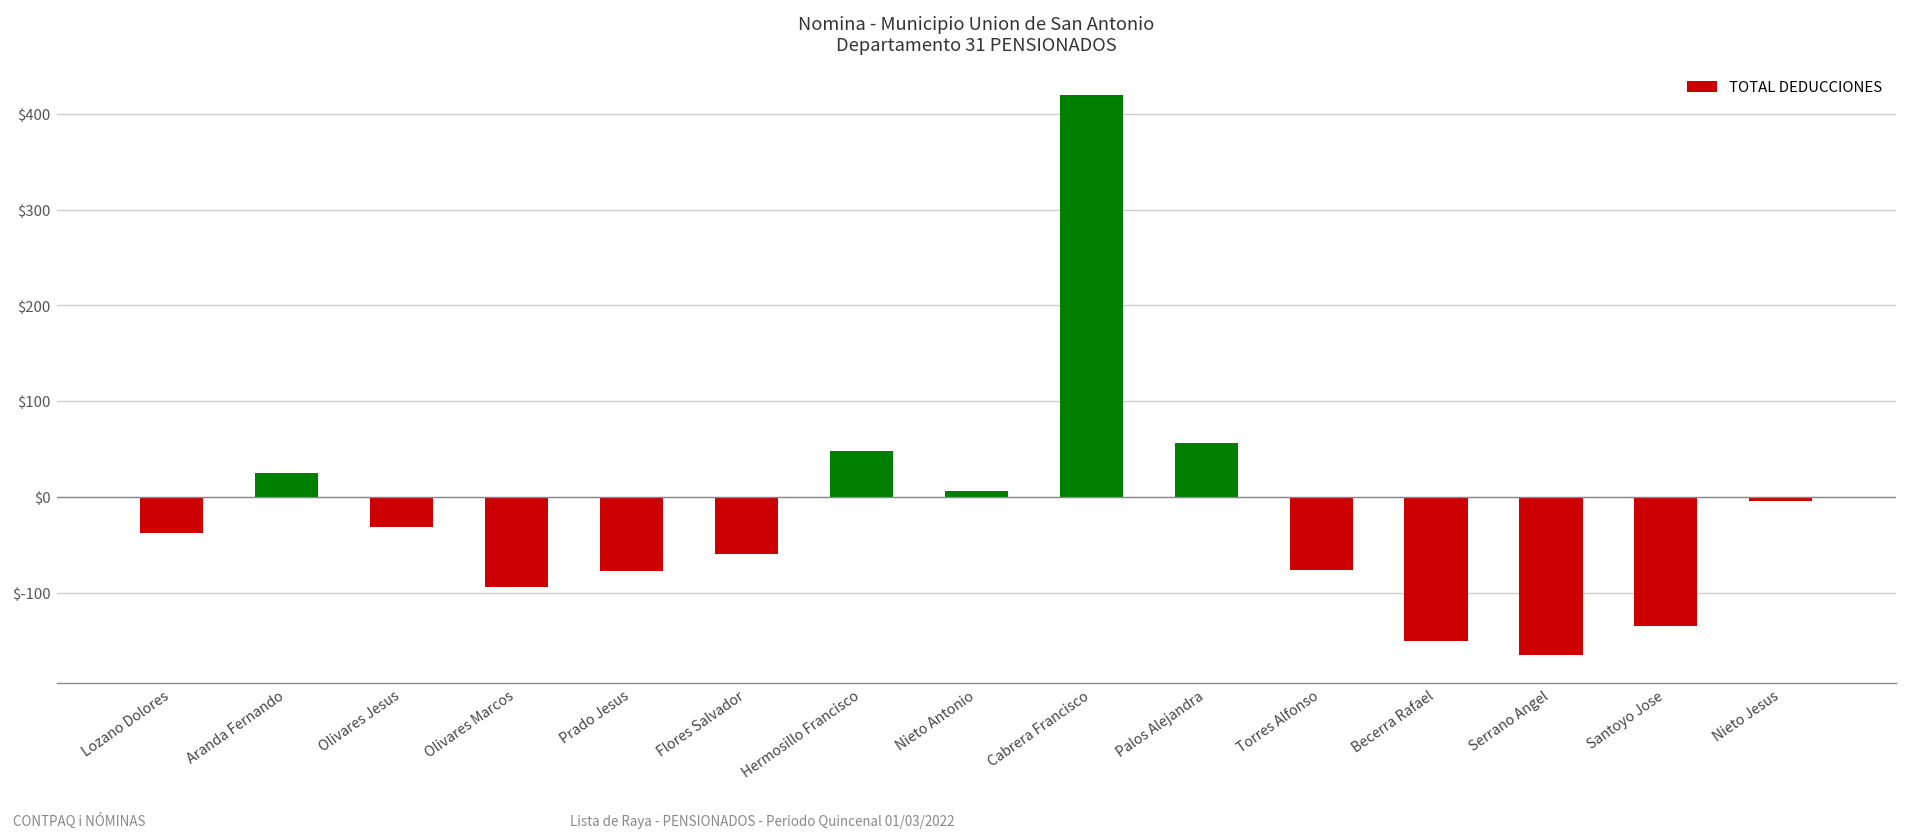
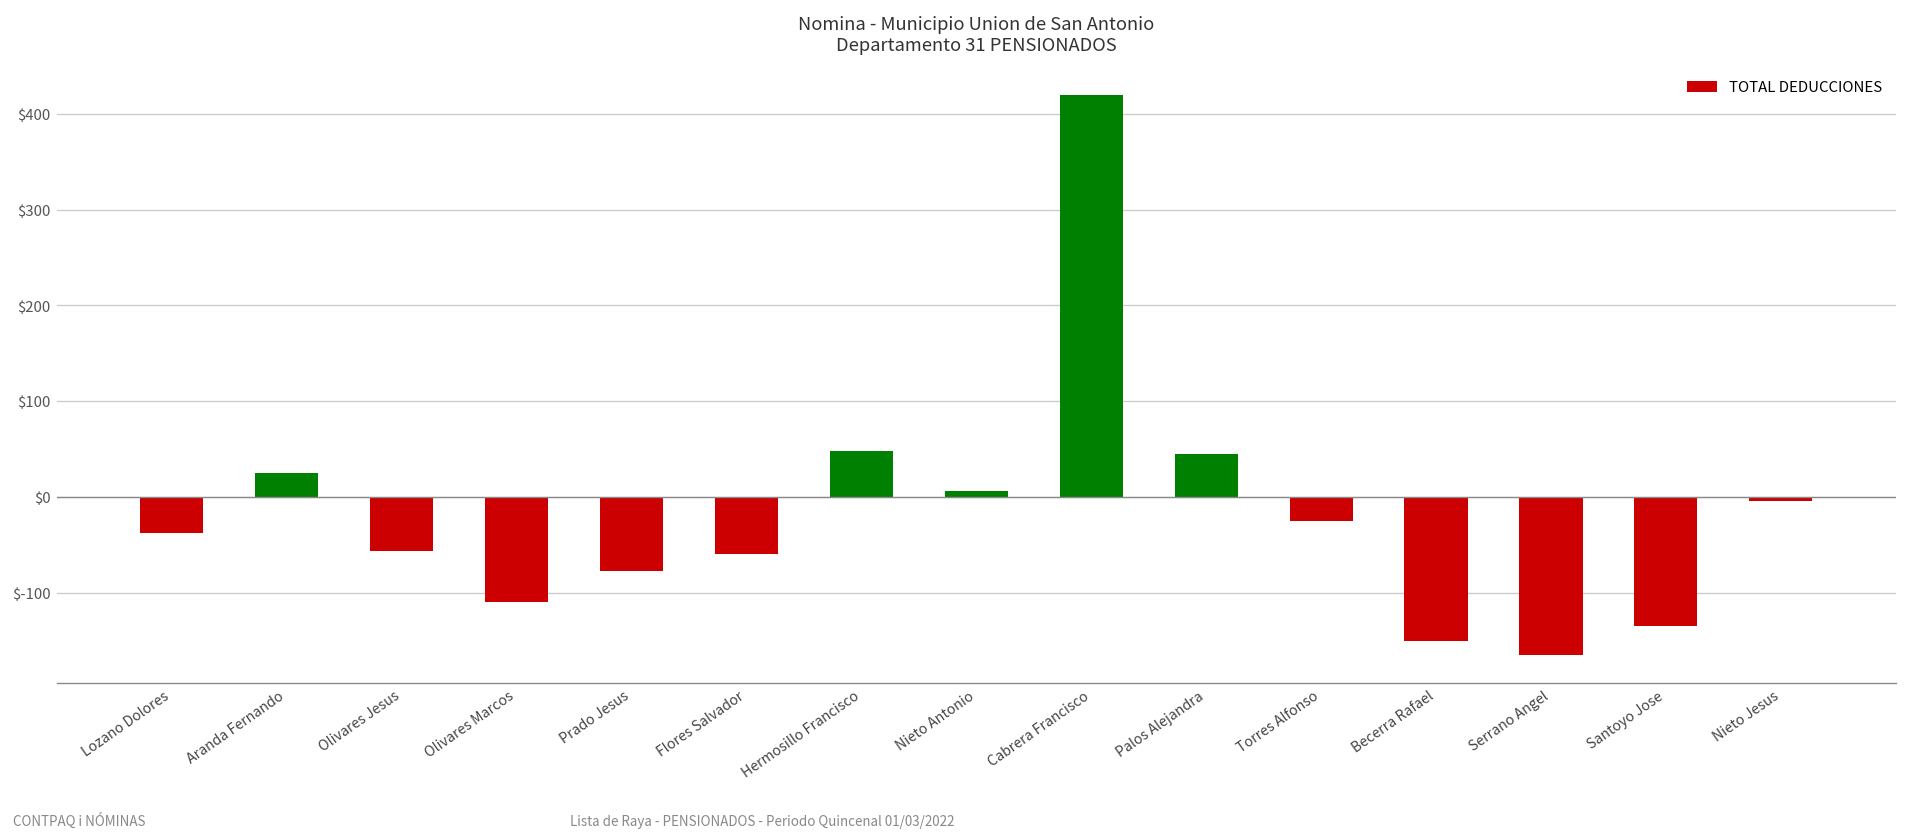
Olivares Jesus: $-30 -> $-60
Olivares Marcos: $-90 -> $-110
Palos Alejandra: $60 -> $40
Torres Alfonso: $-80 -> $-30
